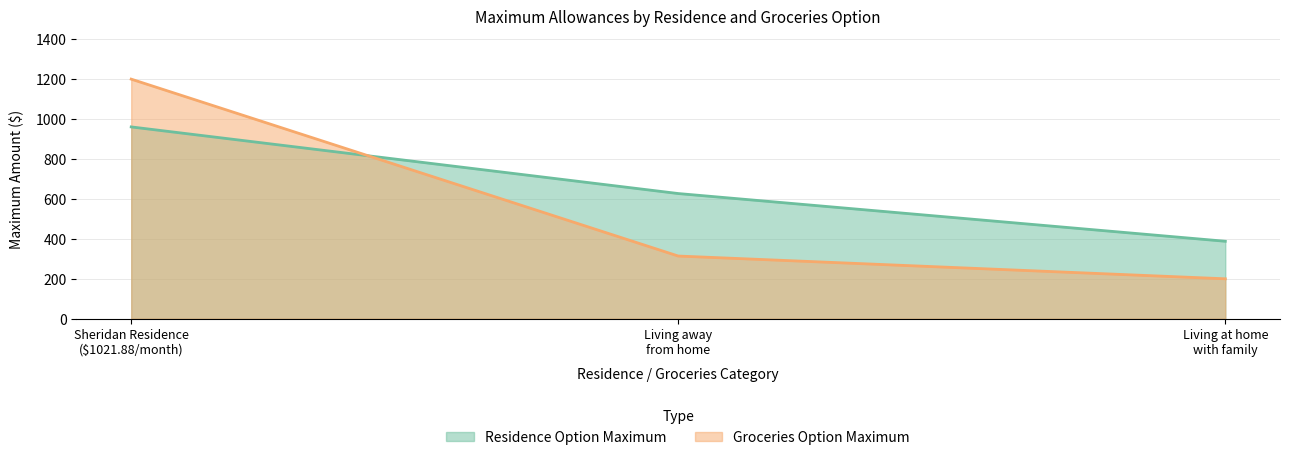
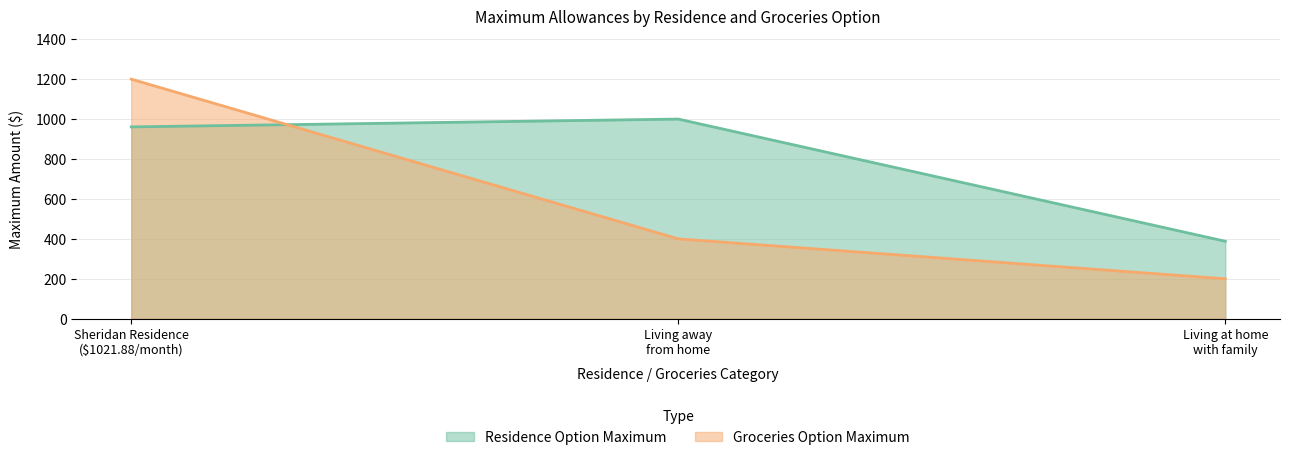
Residence Option Maximum, Living away from home: 630 -> 1000
Groceries Option Maximum, Living away from home: 310 -> 400
